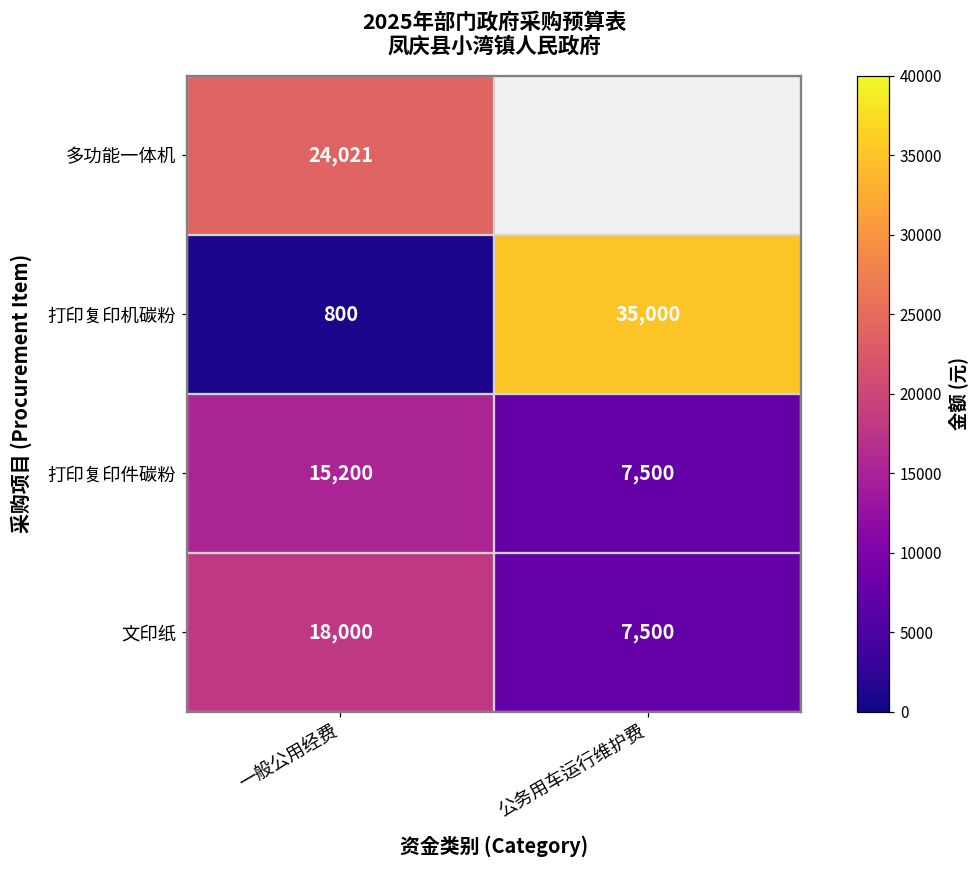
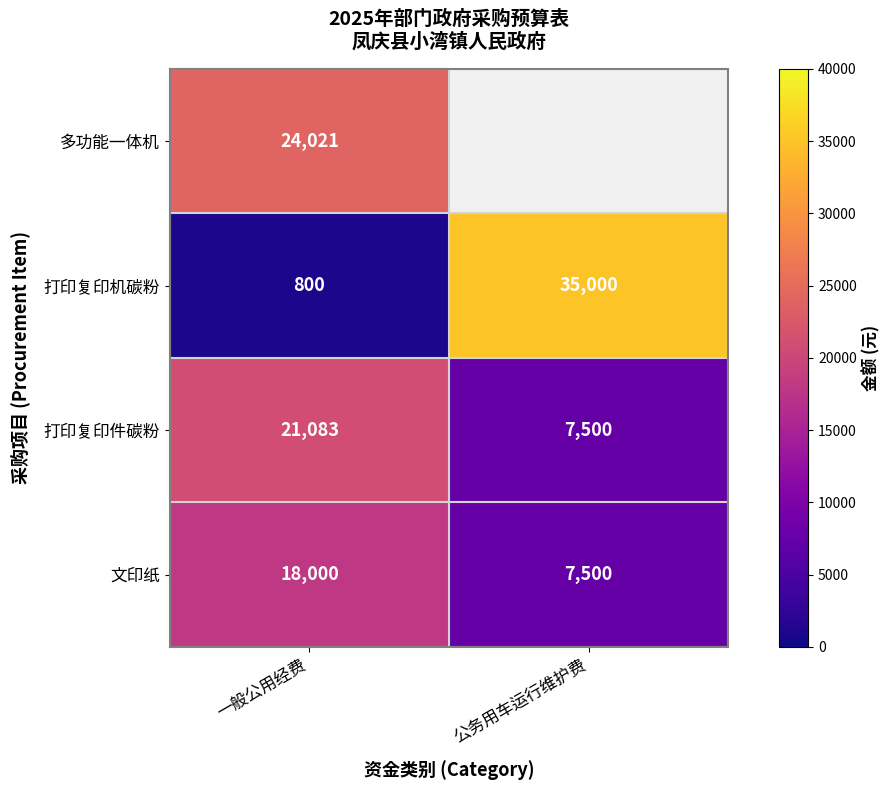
打印复印件碳粉, 一般公用经费: 15,200 -> 21,083
